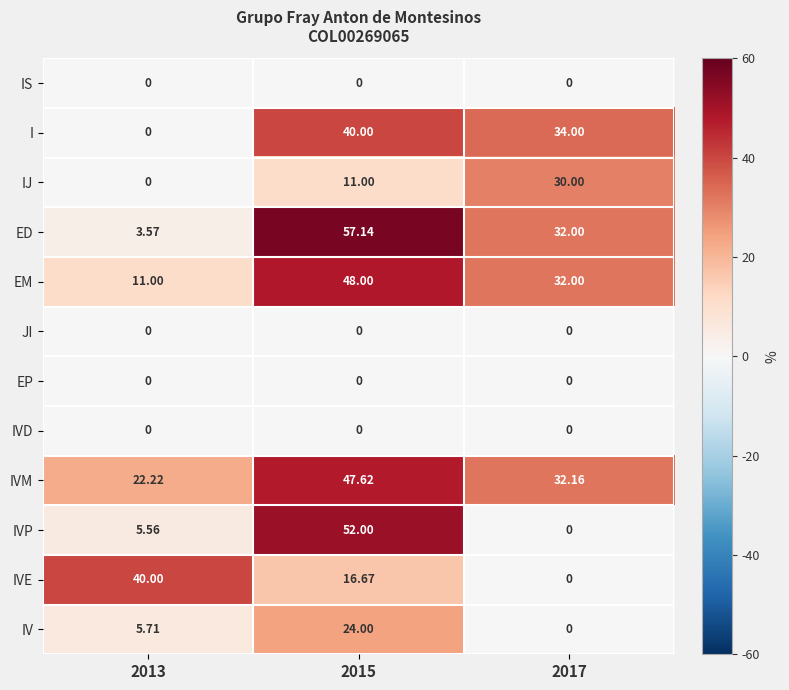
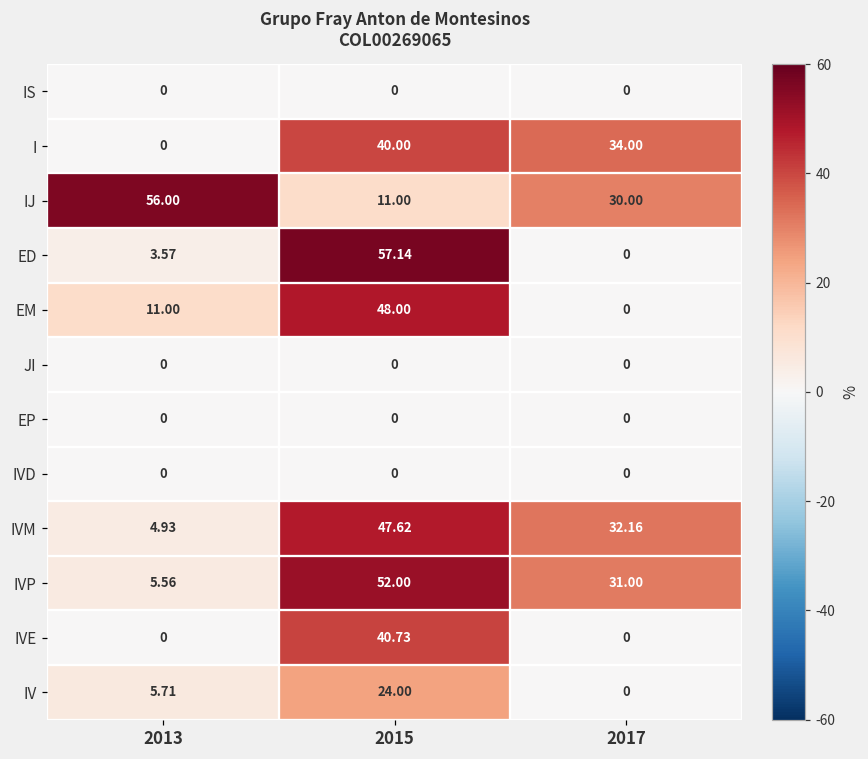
IJ, 2013: 0 -> 56.00
ED, 2017: 32.00 -> 0
EM, 2017: 32.00 -> 0
IVM, 2013: 22.22 -> 4.93
IVP, 2017: 0 -> 31.00
IVE, 2013: 40.00 -> 0
IVE, 2015: 16.67 -> 40.73
